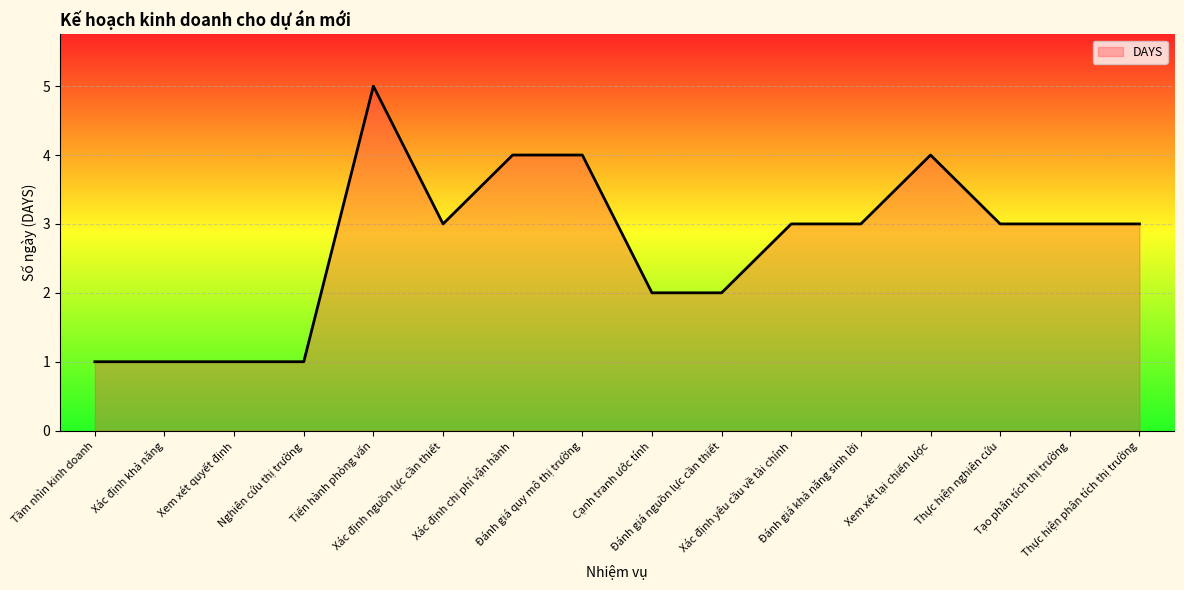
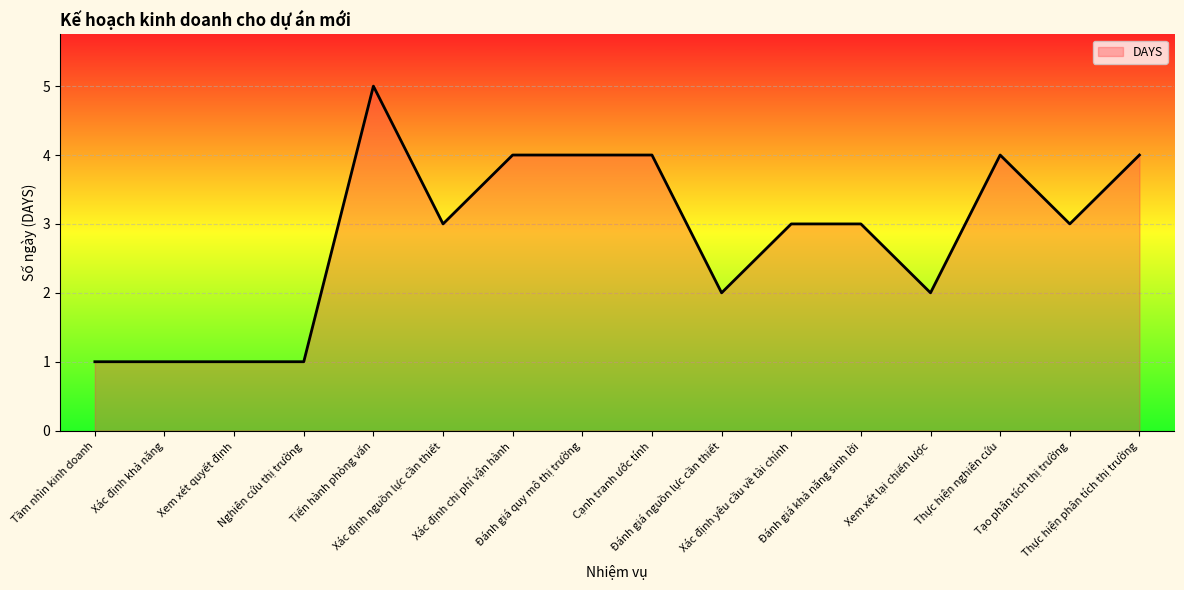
Cạnh tranh ước tính: 2 -> 4
Xem xét lại chiến lược: 4 -> 2
Thực hiện nghiên cứu: 3 -> 4
Thực hiện phân tích thị trường: 3 -> 4
